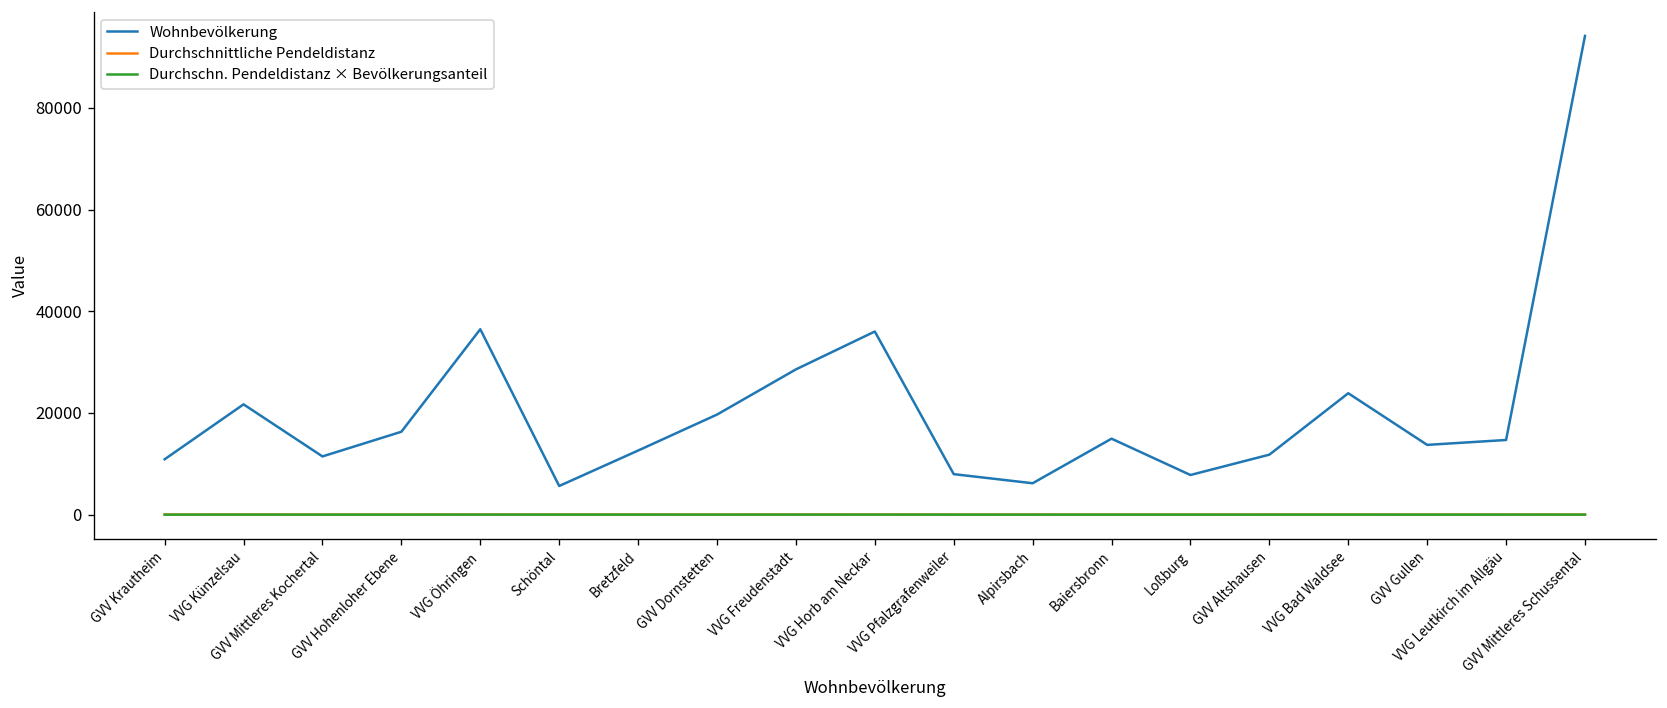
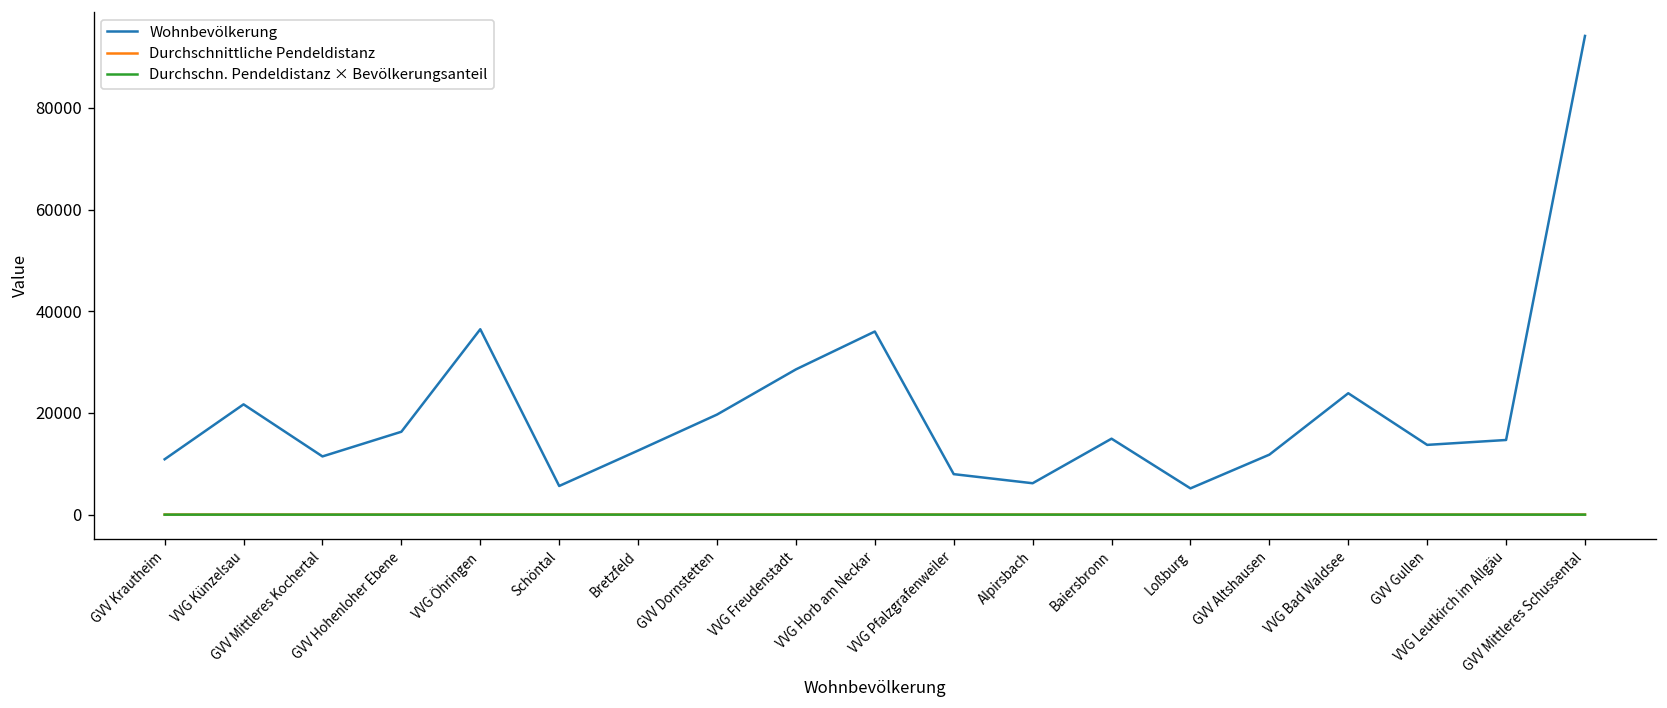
Wohnbevölkerung, Loßburg: 8000 -> 5000
